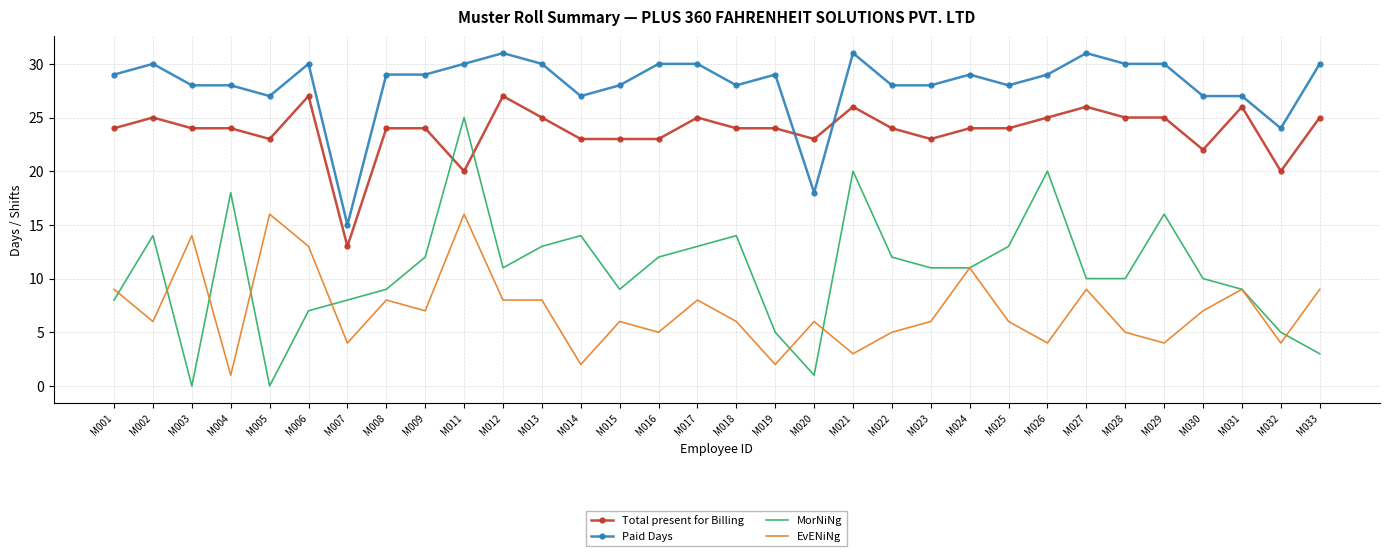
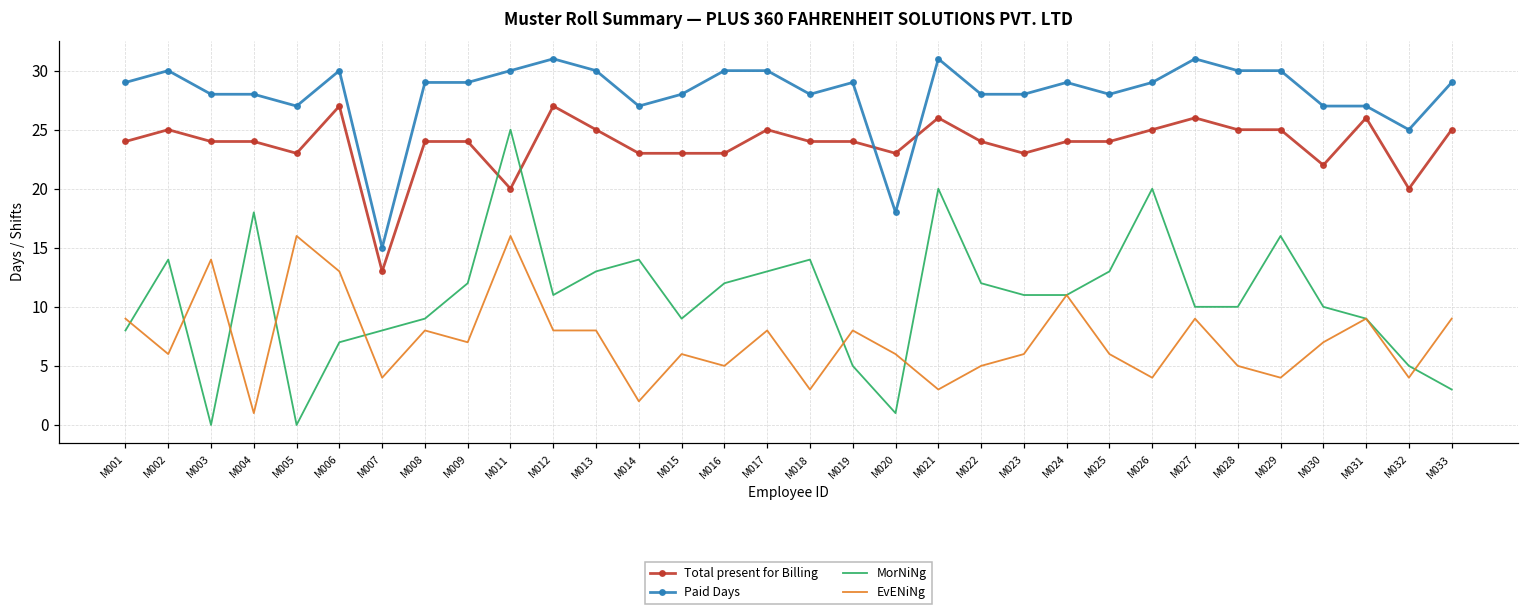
EvENiNg, M018: 6 -> 3
EvENiNg, M019: 2 -> 8
Paid Days, M032: 24 -> 25
Paid Days, M033: 30 -> 29
